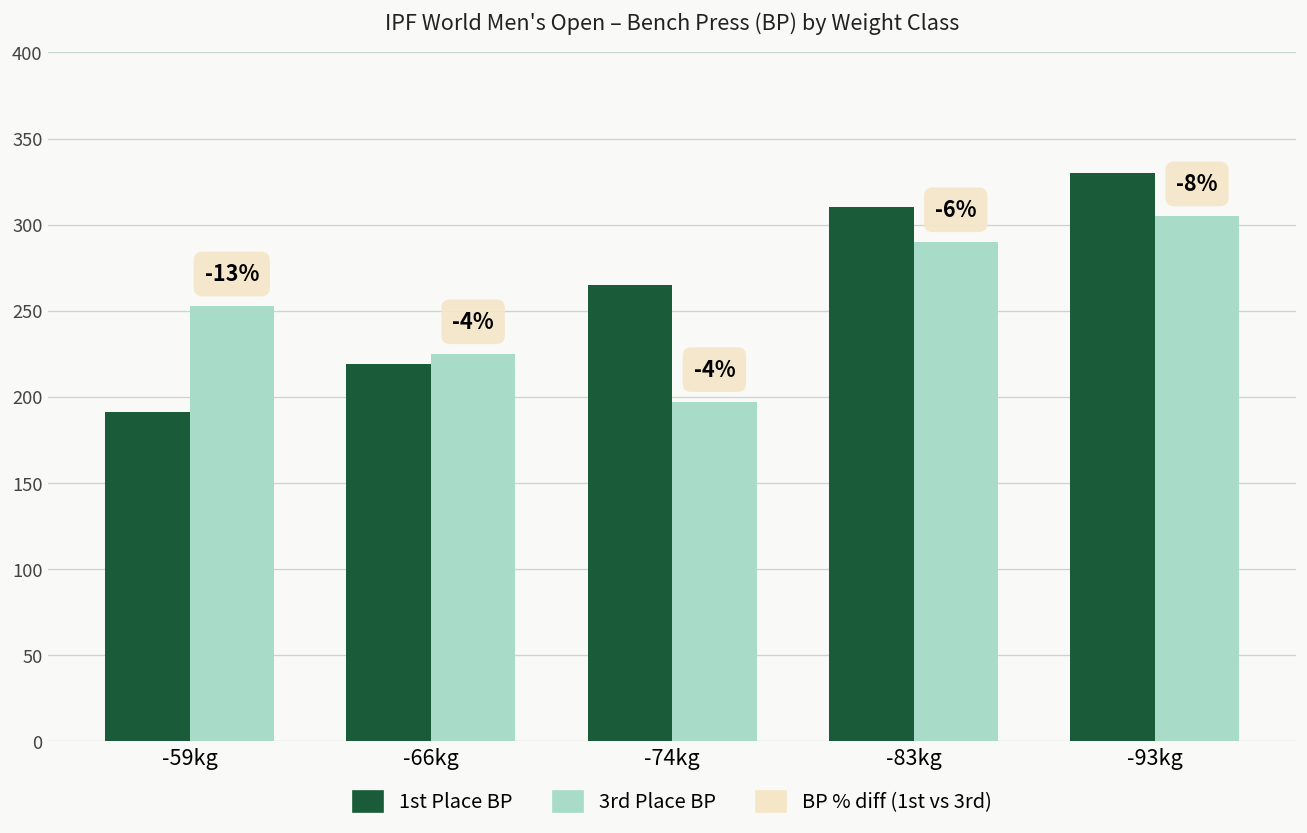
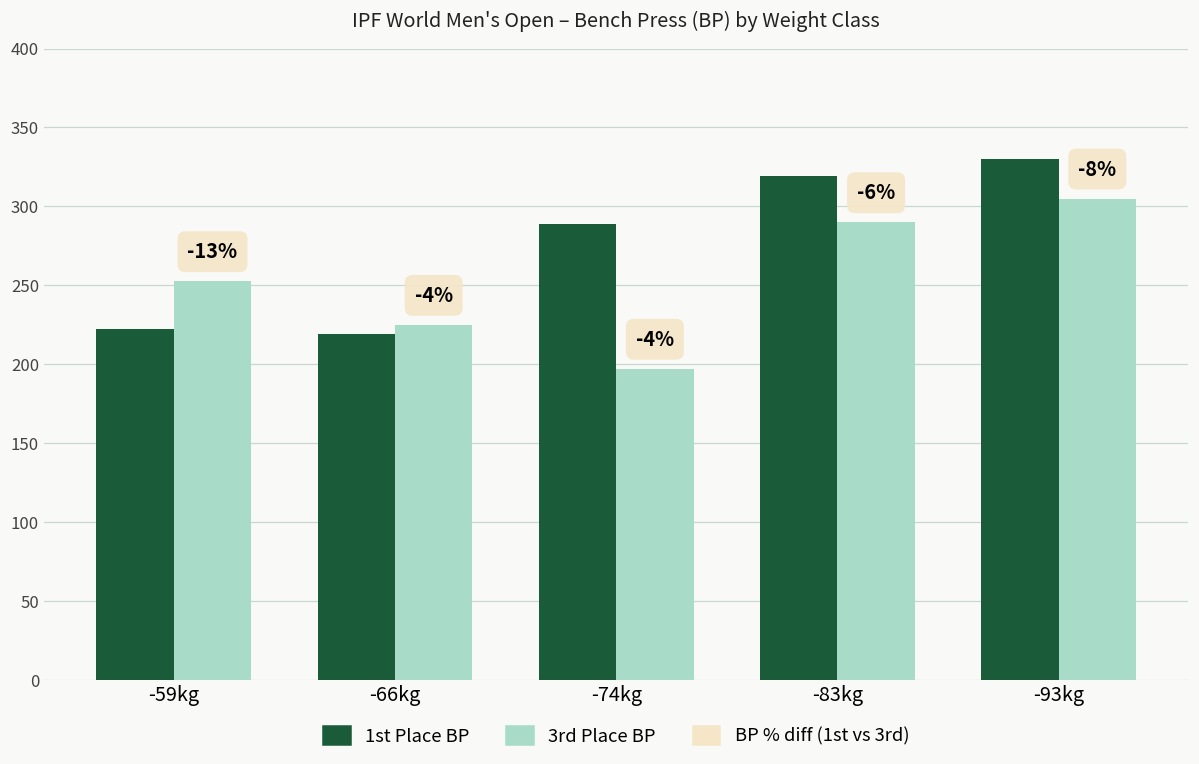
1st Place BP, -59kg: 191 -> 223
1st Place BP, -74kg: 265 -> 289
1st Place BP, -83kg: 310 -> 319
